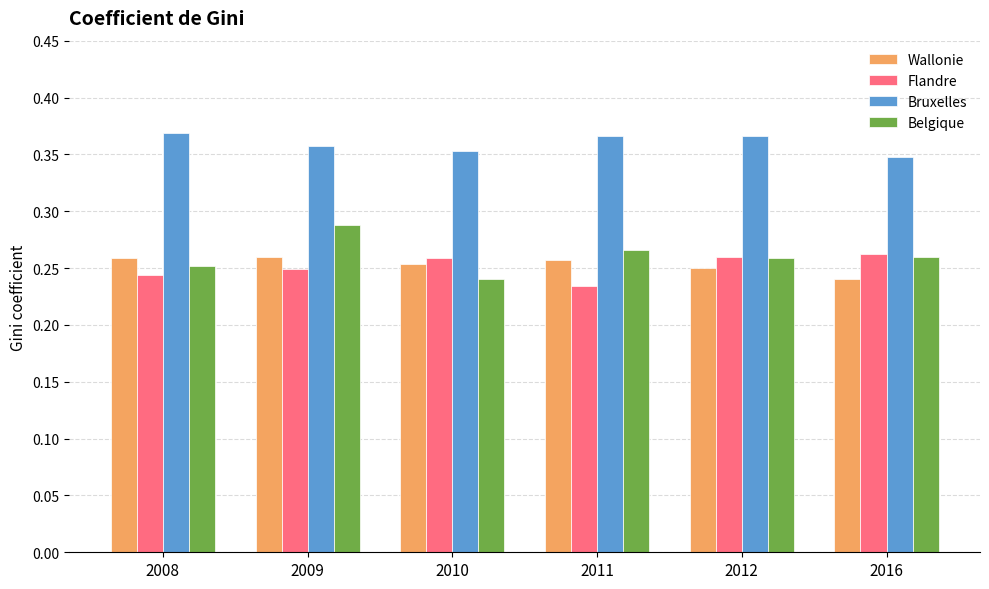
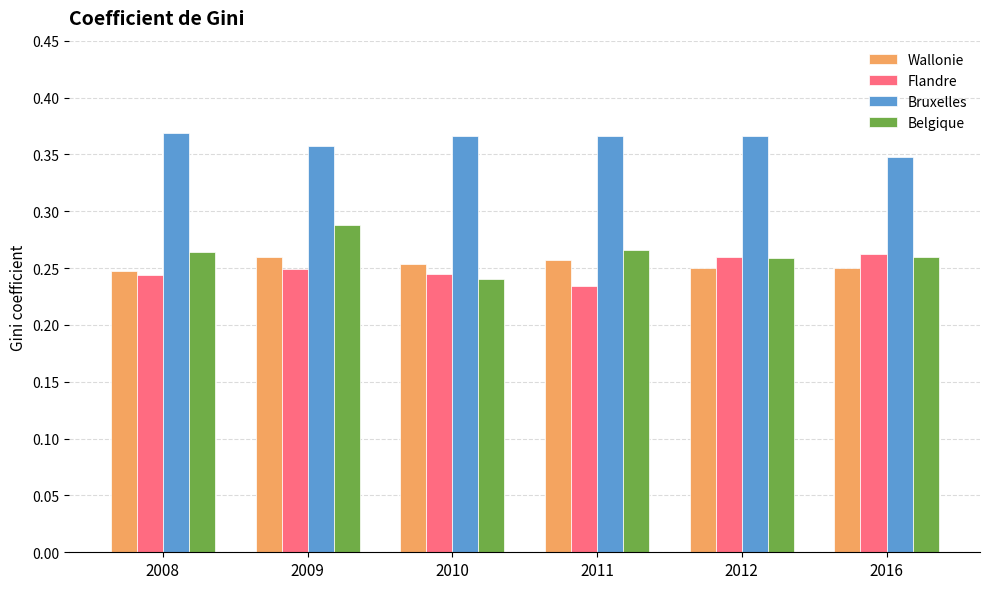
Wallonie, 2008: 0.259 -> 0.247
Belgique, 2008: 0.252 -> 0.264
Flandre, 2010: 0.259 -> 0.245
Bruxelles, 2010: 0.353 -> 0.366
Wallonie, 2016: 0.24 -> 0.25
